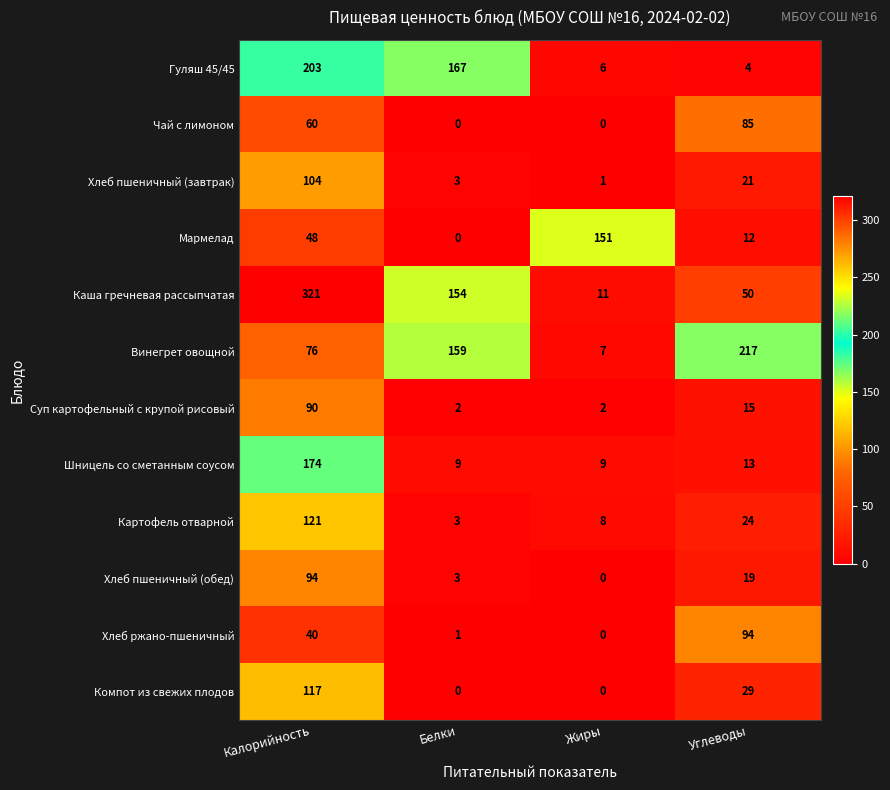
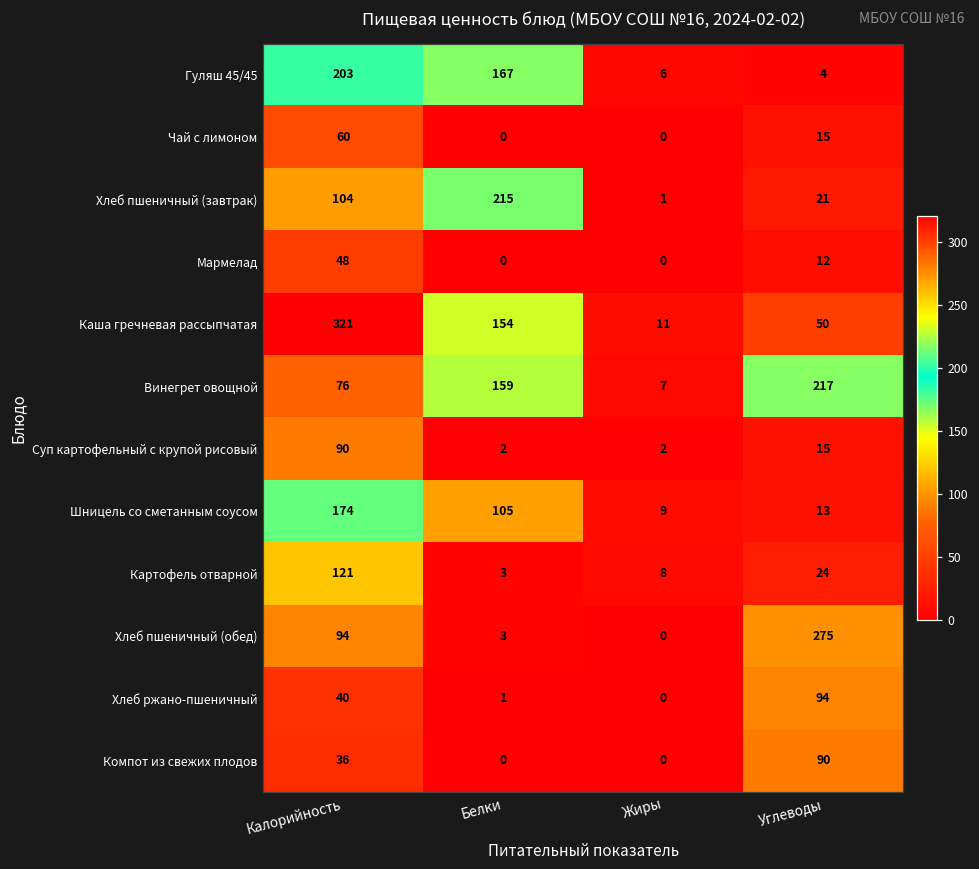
Чай с лимоном, Углеводы: 85 -> 15
Хлеб пшеничный (завтрак), Белки: 3 -> 215
Мармелад, Жиры: 151 -> 0
Шницель со сметанным соусом, Белки: 9 -> 105
Хлеб пшеничный (обед), Углеводы: 19 -> 275
Компот из свежих плодов, Калорийность: 117 -> 36
Компот из свежих плодов, Углеводы: 29 -> 90
